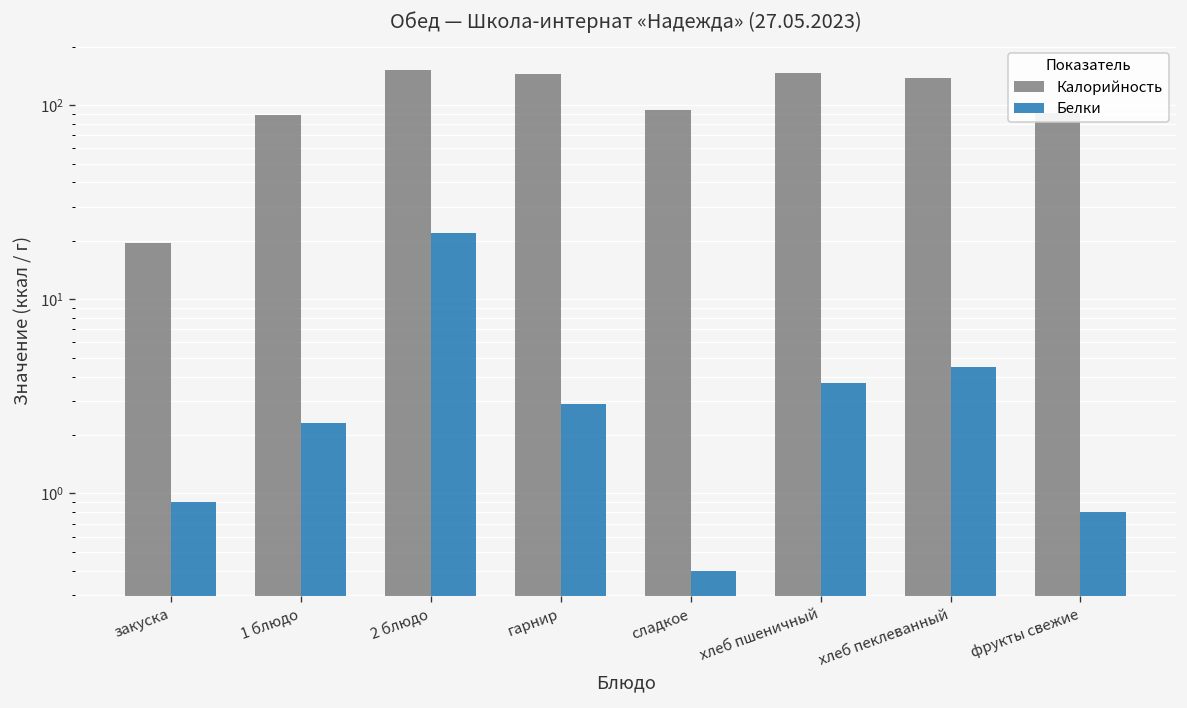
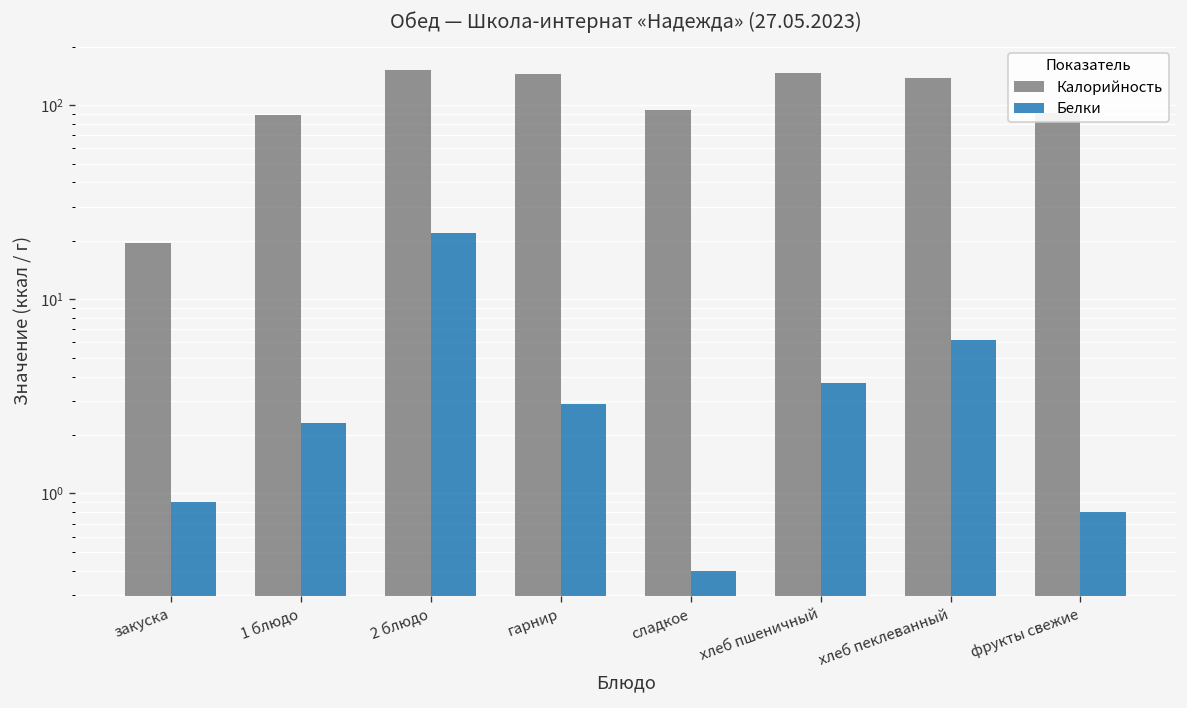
Белки, хлеб пеклеванный: 4.5 -> 6.2
